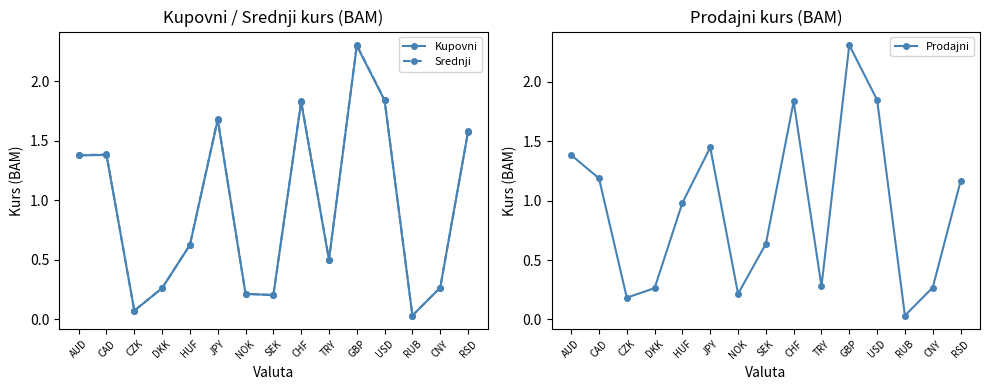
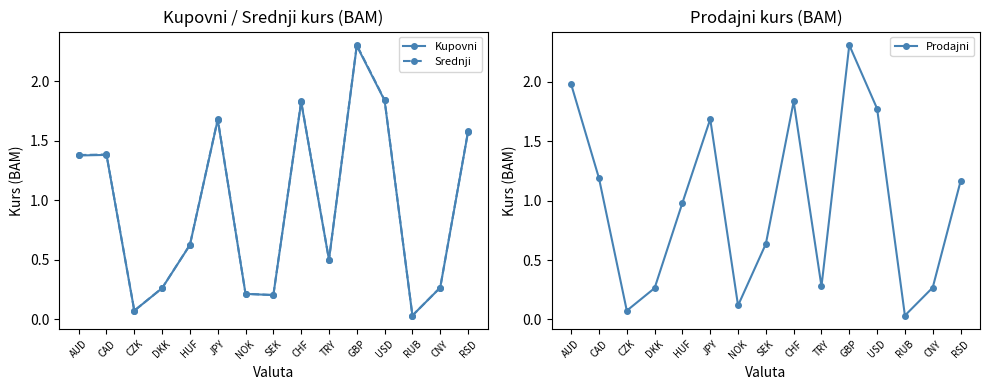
Prodajni kurs (BAM), AUD: 1.38 -> 1.98
Prodajni kurs (BAM), CZK: 0.18 -> 0.07
Prodajni kurs (BAM), JPY: 1.45 -> 1.69
Prodajni kurs (BAM), NOK: 0.22 -> 0.12
Prodajni kurs (BAM), USD: 1.85 -> 1.78
